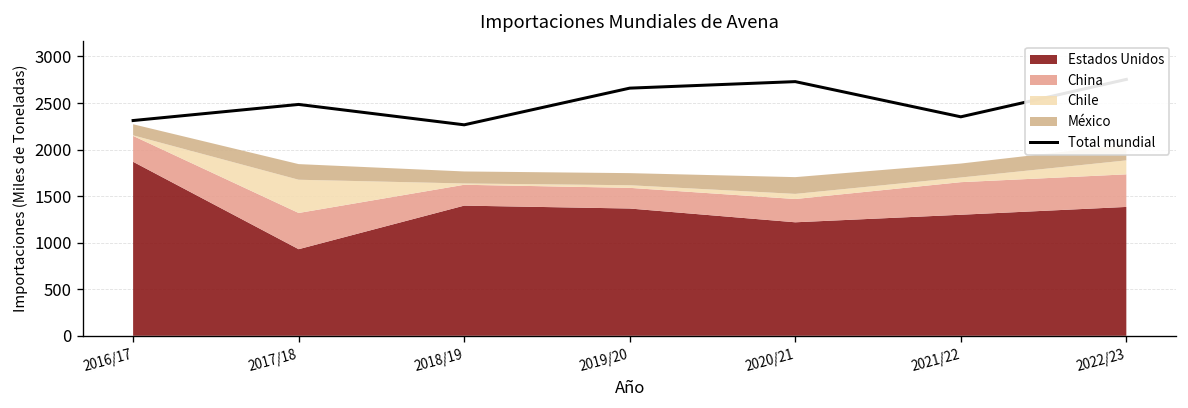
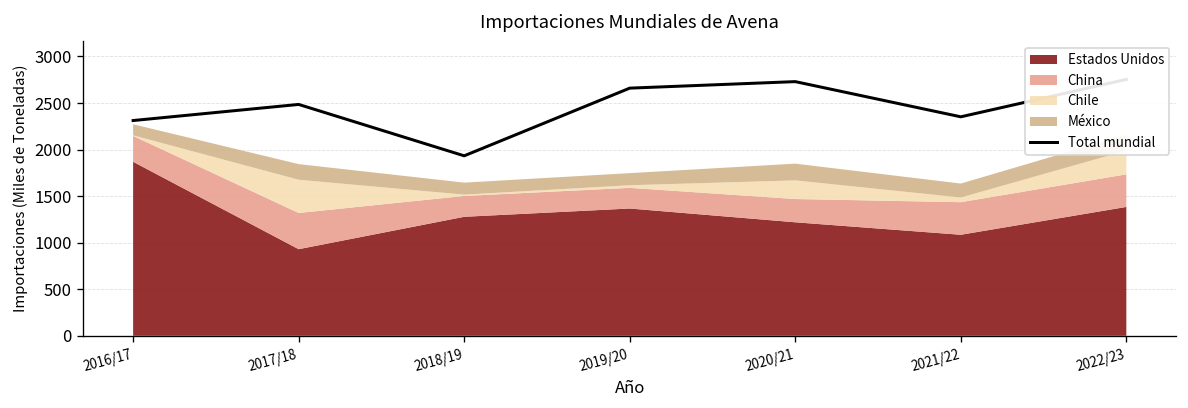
Total mundial, 2018/19: 2300 -> 1900
Estados Unidos, 2018/19: 1400 -> 1300
Chile, 2020/21: 100 -> 200
Estados Unidos, 2021/22: 1300 -> 1100
Chile, 2022/23: 200 -> 300
